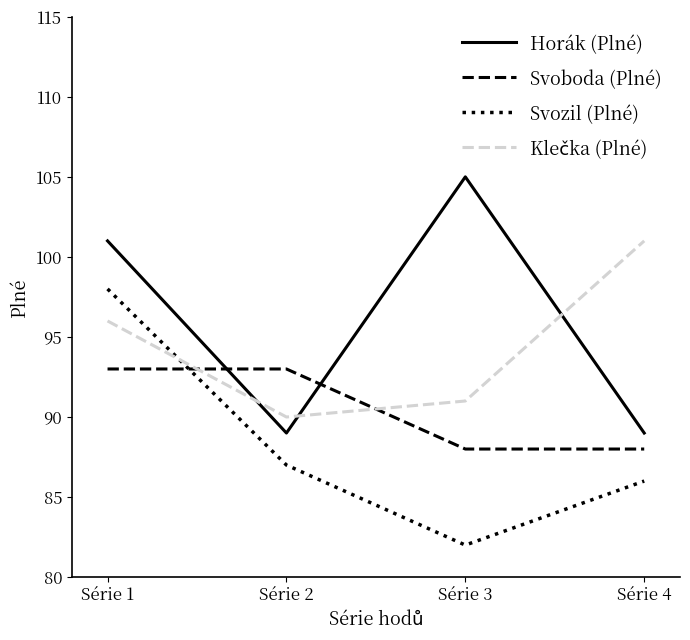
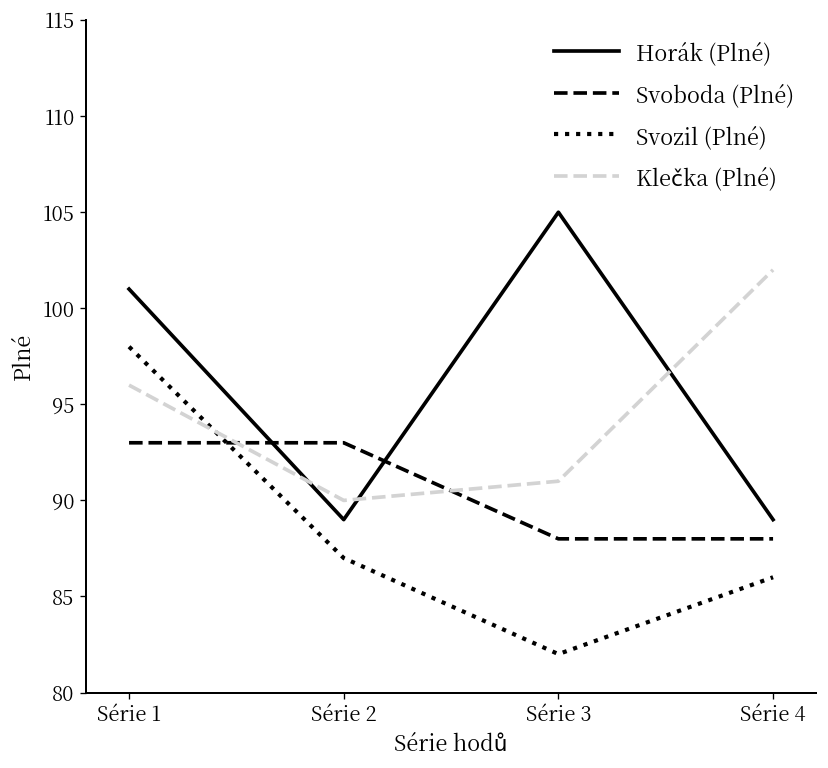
Klečka (Plné), Série 4: 101 -> 102
